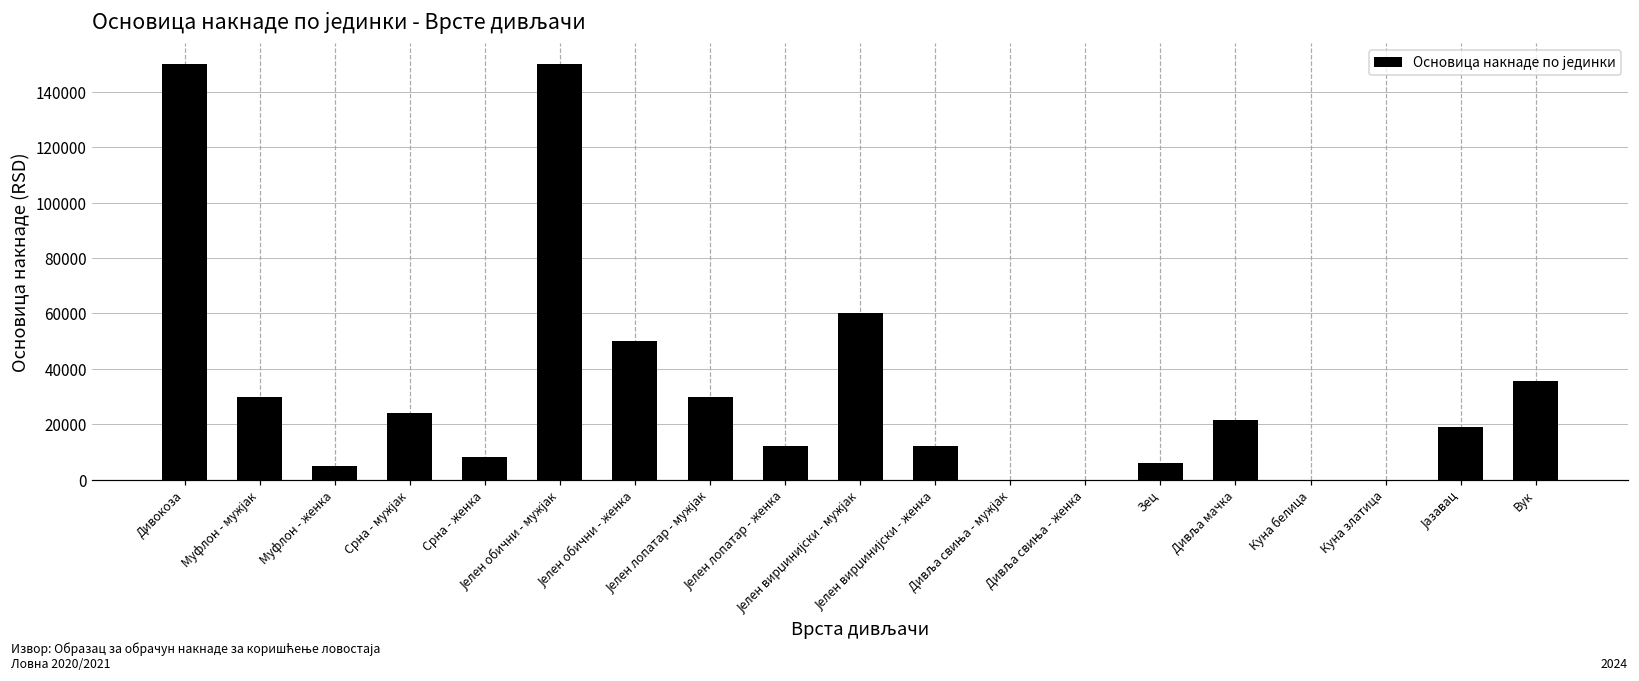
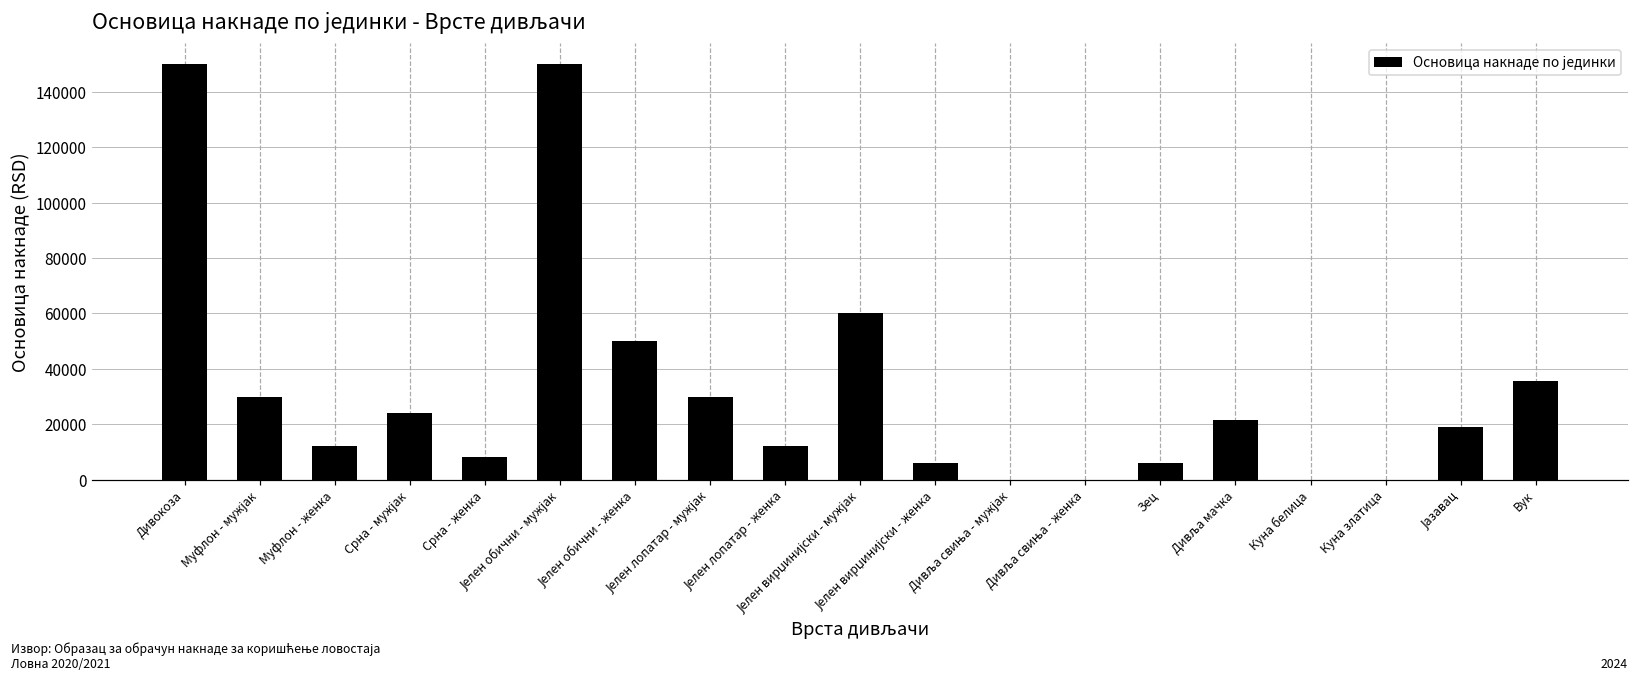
Муфлон - женка: 5000 -> 12000
Јелен вирџинијски - женка: 12000 -> 6000
